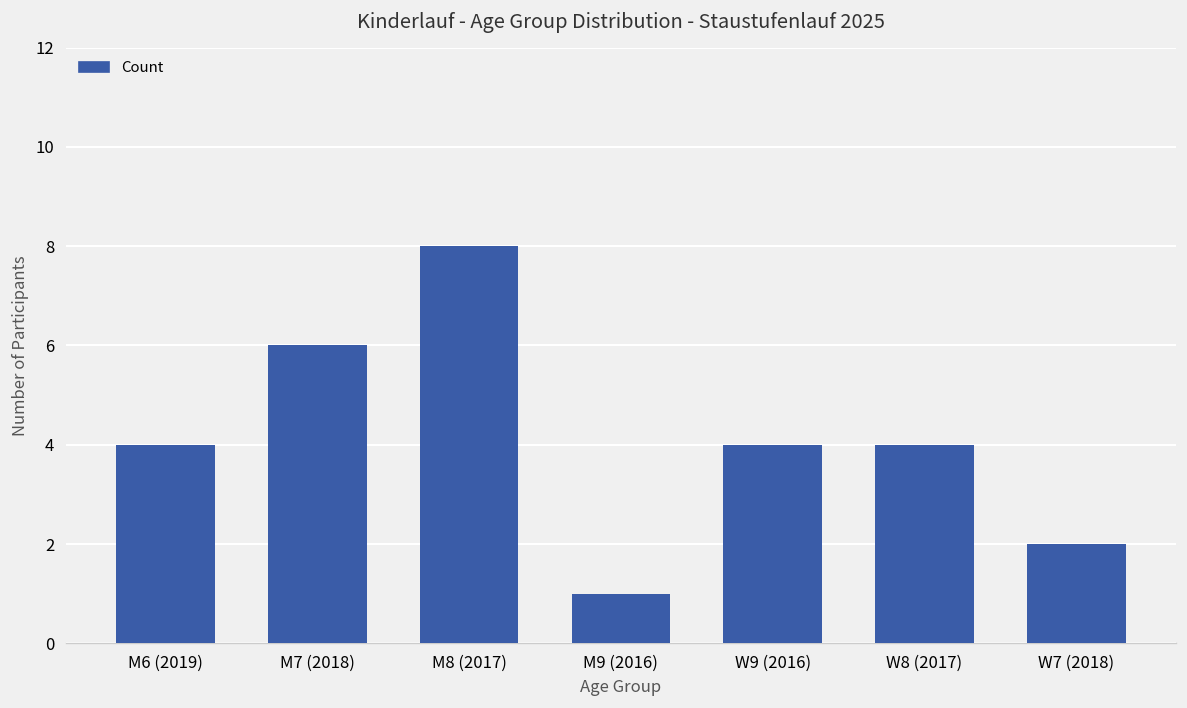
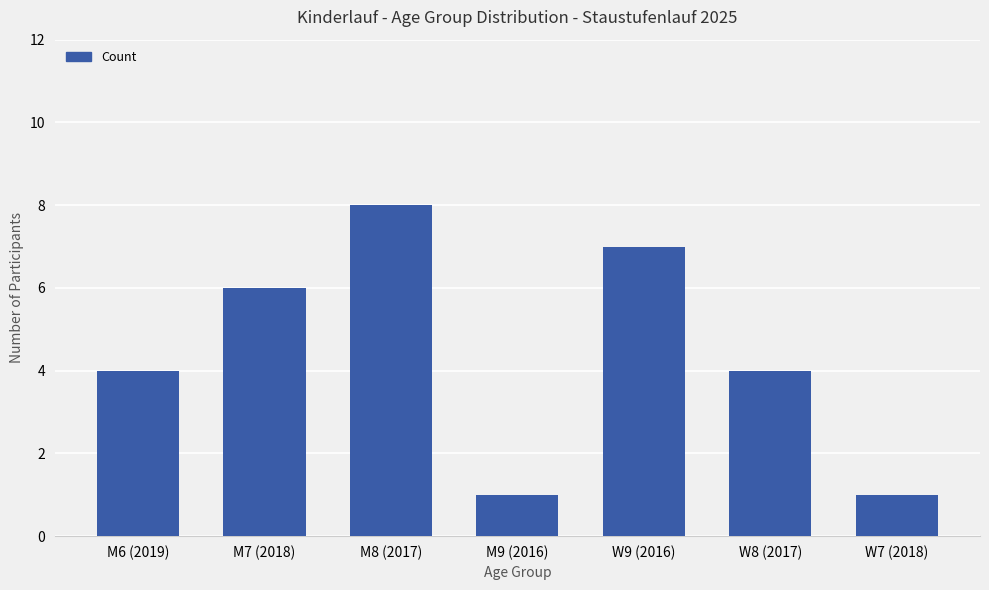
W9 (2016): 4 -> 7
W7 (2018): 2 -> 1
